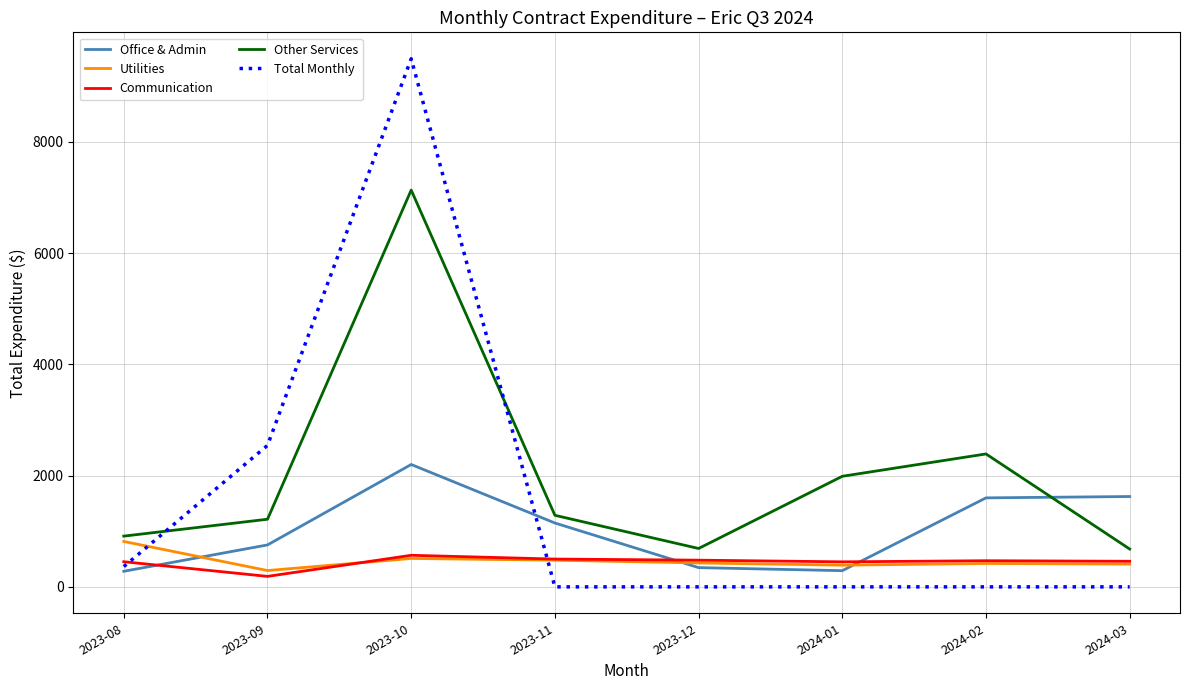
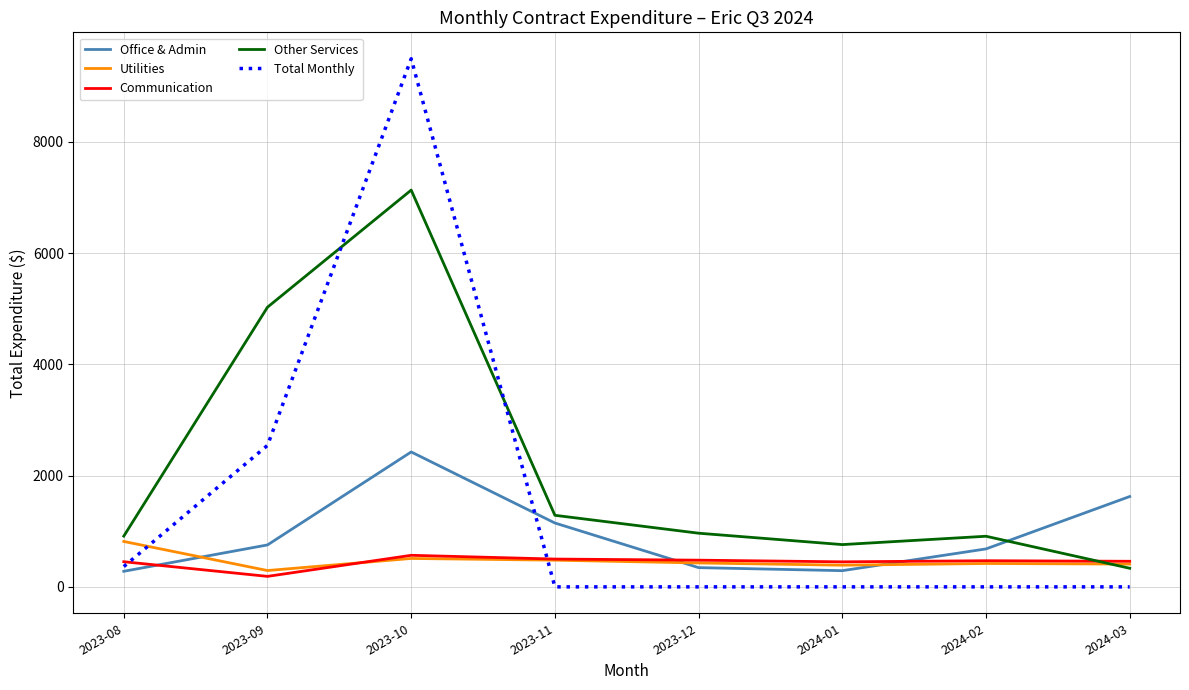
Other Services, 2023-09: 1200 -> 5000
Office & Admin, 2023-10: 2200 -> 2400
Other Services, 2023-12: 700 -> 1000
Other Services, 2024-01: 2000 -> 800
Office & Admin, 2024-02: 1600 -> 700
Other Services, 2024-02: 2400 -> 900
Other Services, 2024-03: 700 -> 300
